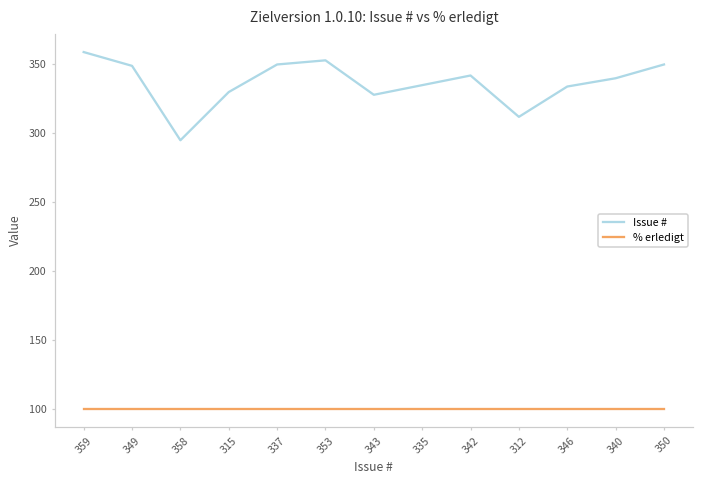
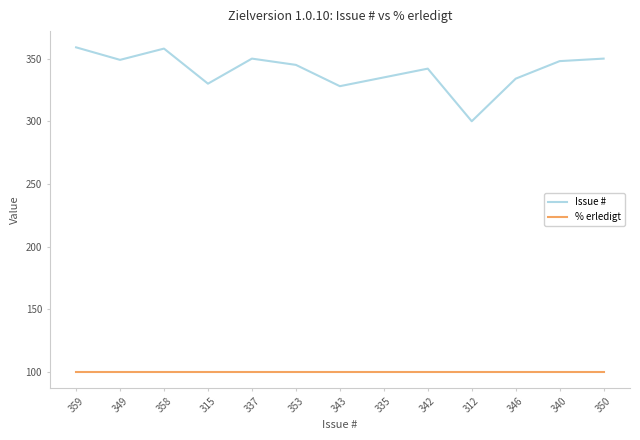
Issue #, 358: 295 -> 358
Issue #, 353: 353 -> 345
Issue #, 312: 312 -> 300
Issue #, 340: 340 -> 348
